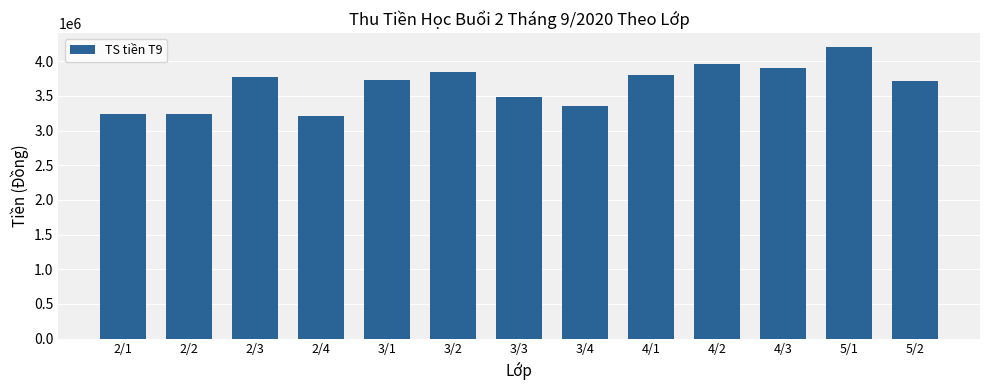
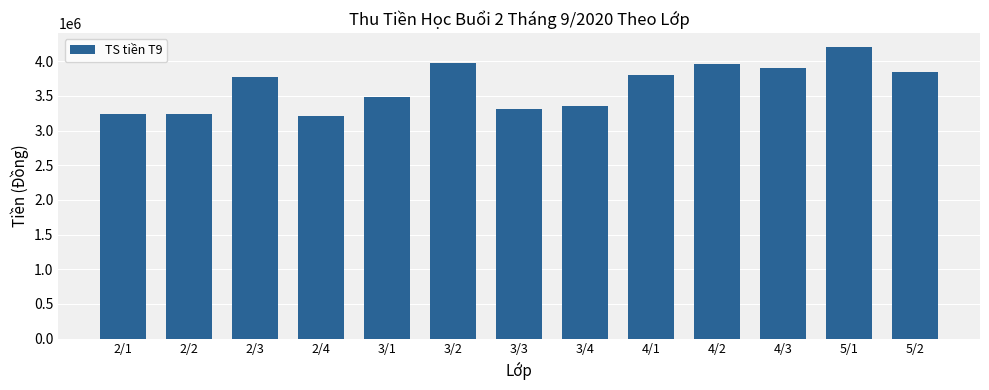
3/1: 3700000 -> 3500000
3/2: 3800000 -> 4000000
3/3: 3500000 -> 3300000
5/2: 3700000 -> 3800000
